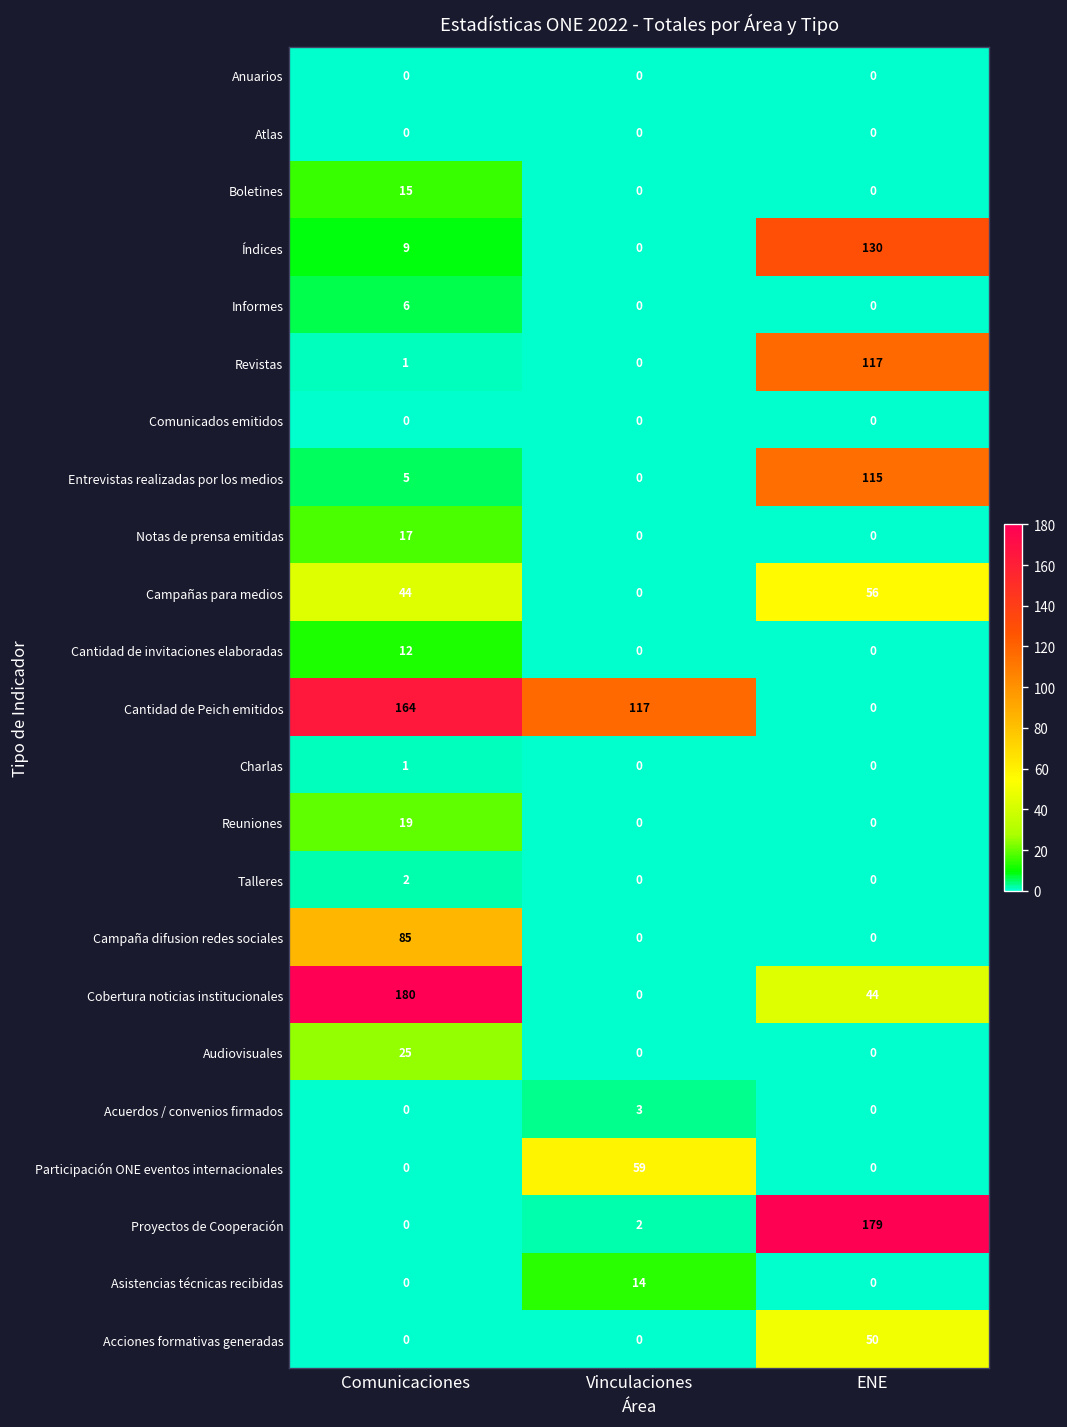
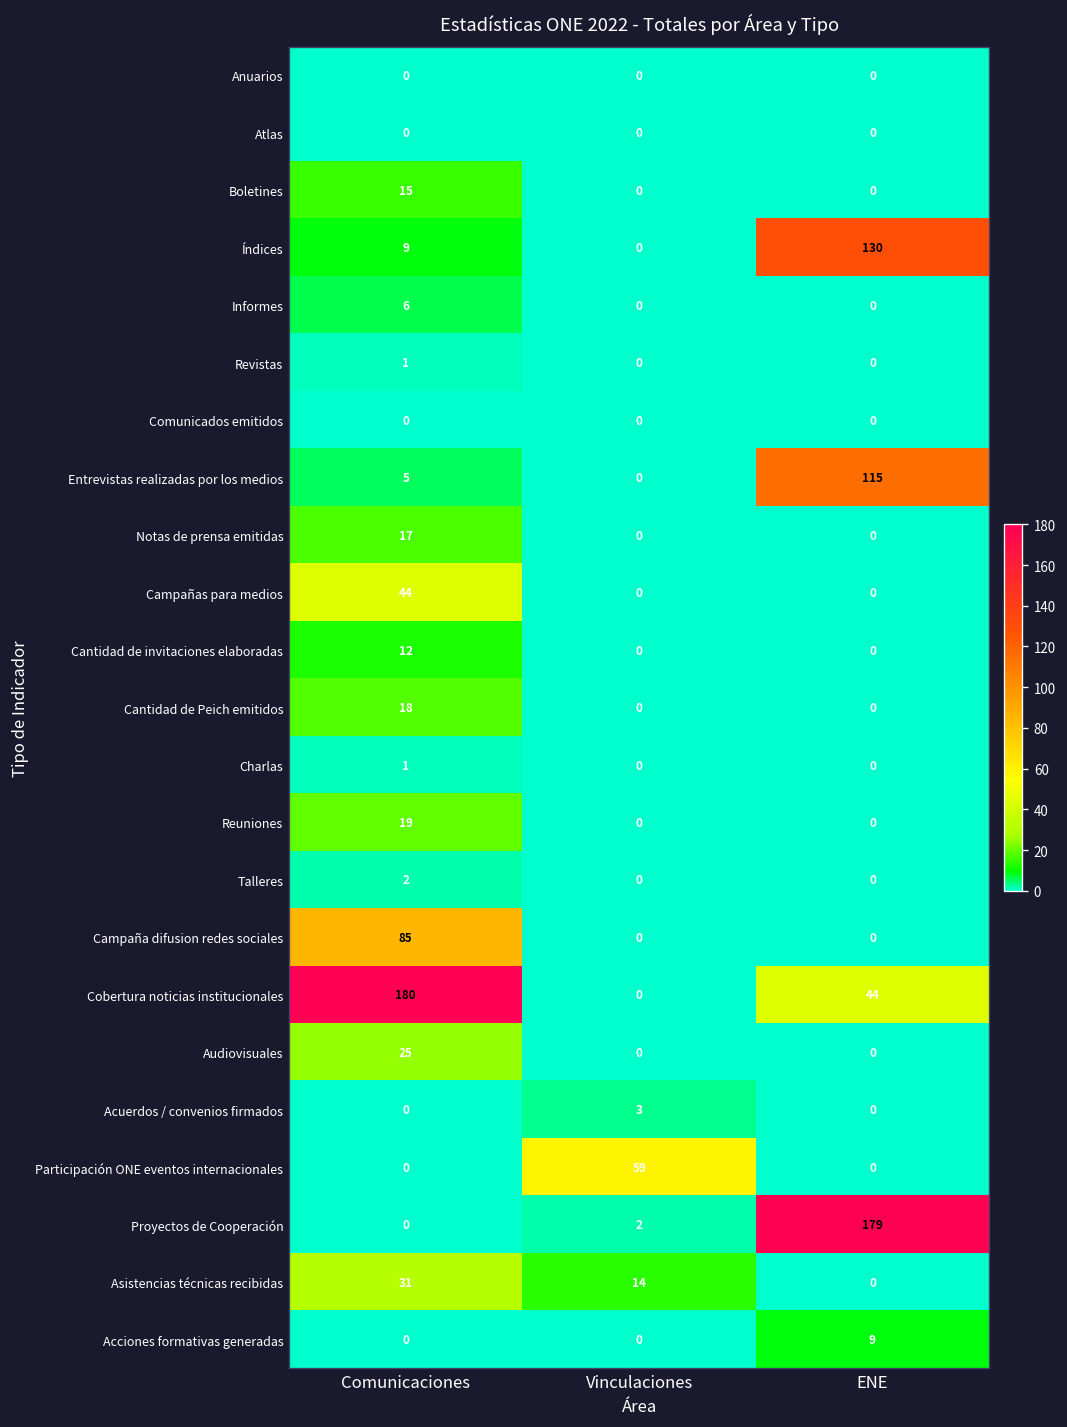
Revistas, ENE: 117 -> 0
Campañas para medios, ENE: 56 -> 0
Cantidad de Peich emitidos, Comunicaciones: 164 -> 18
Cantidad de Peich emitidos, Vinculaciones: 117 -> 0
Asistencias técnicas recibidas, Comunicaciones: 0 -> 31
Acciones formativas generadas, ENE: 50 -> 9
